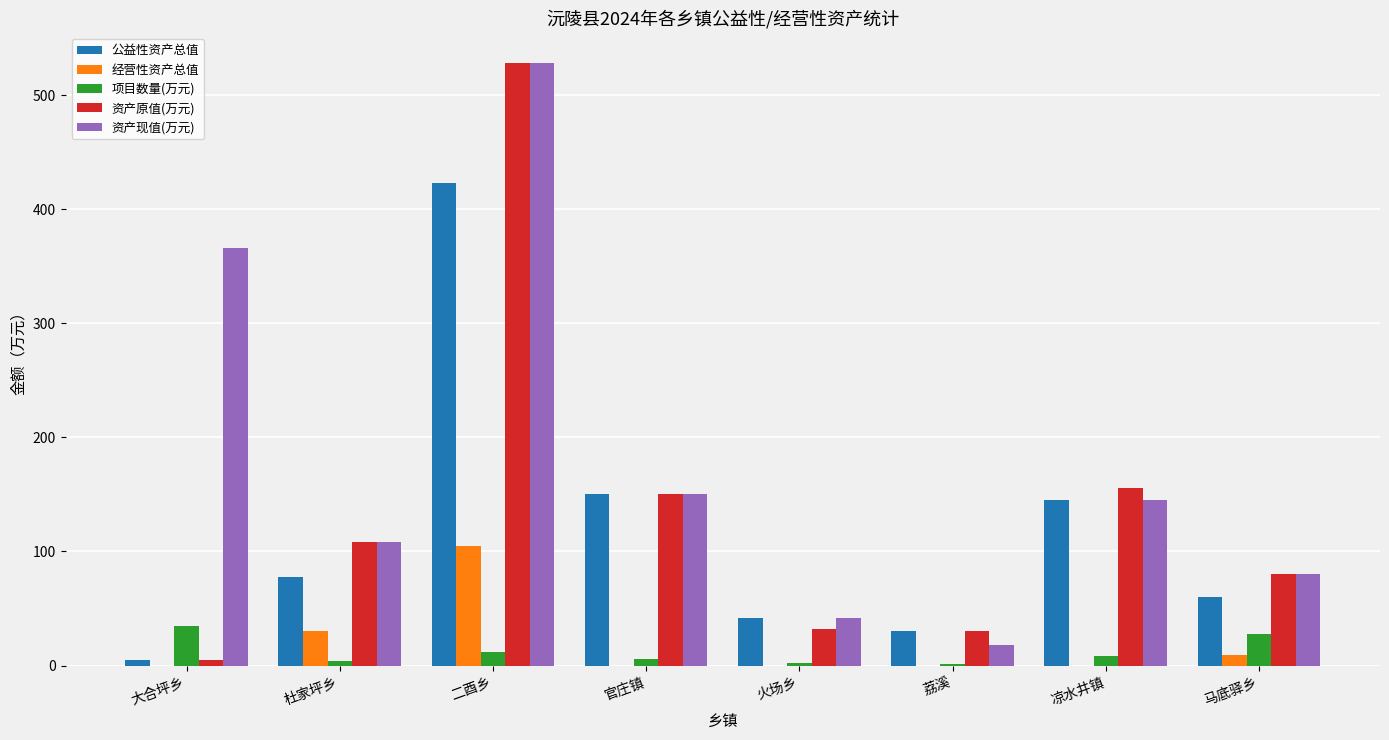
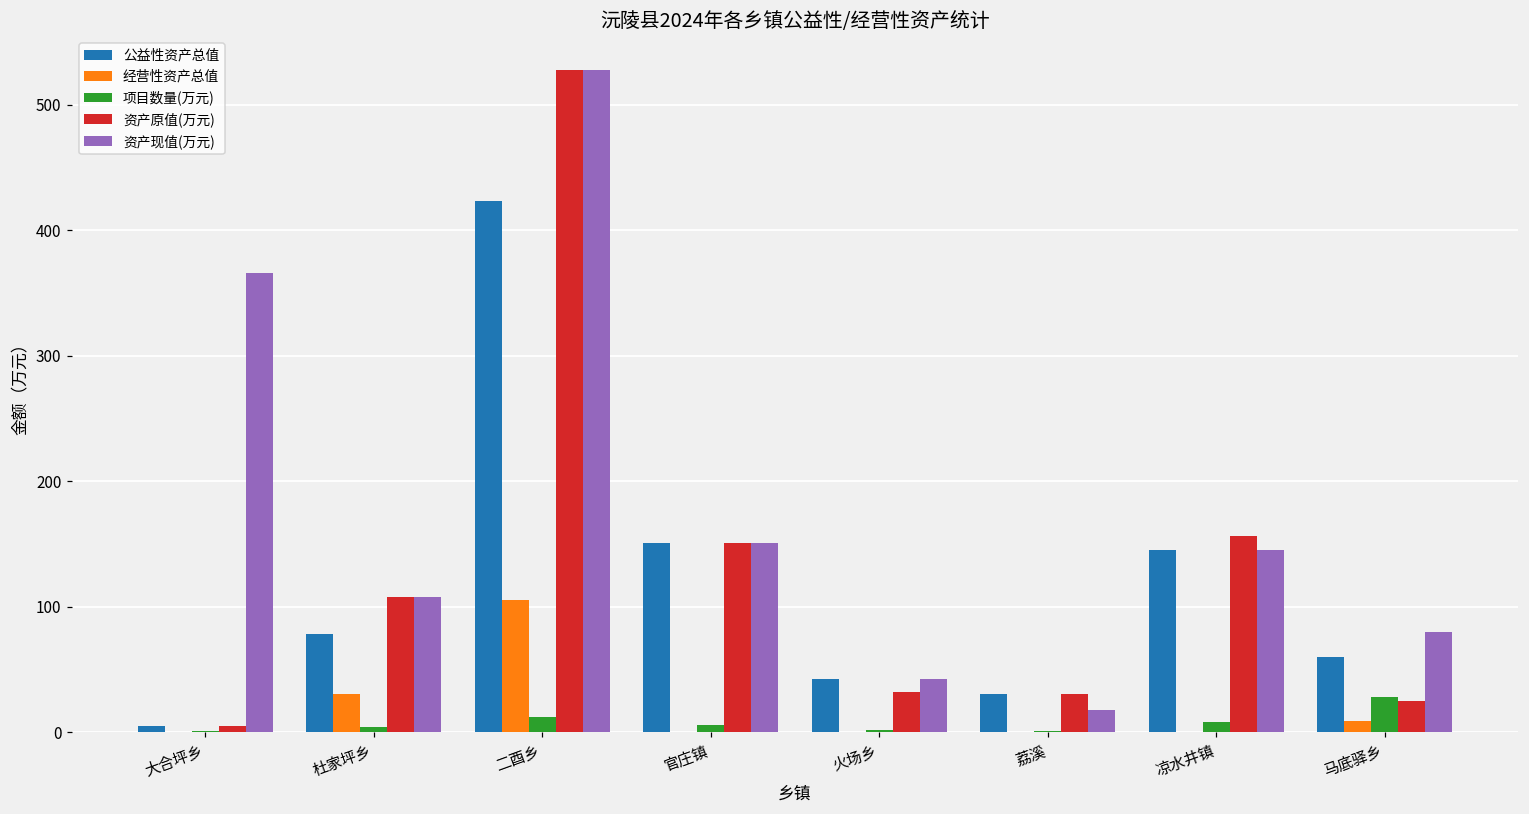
项目数量(万元), 大合坪乡: 35 -> 1
资产原值(万元), 马底驿乡: 80 -> 25
